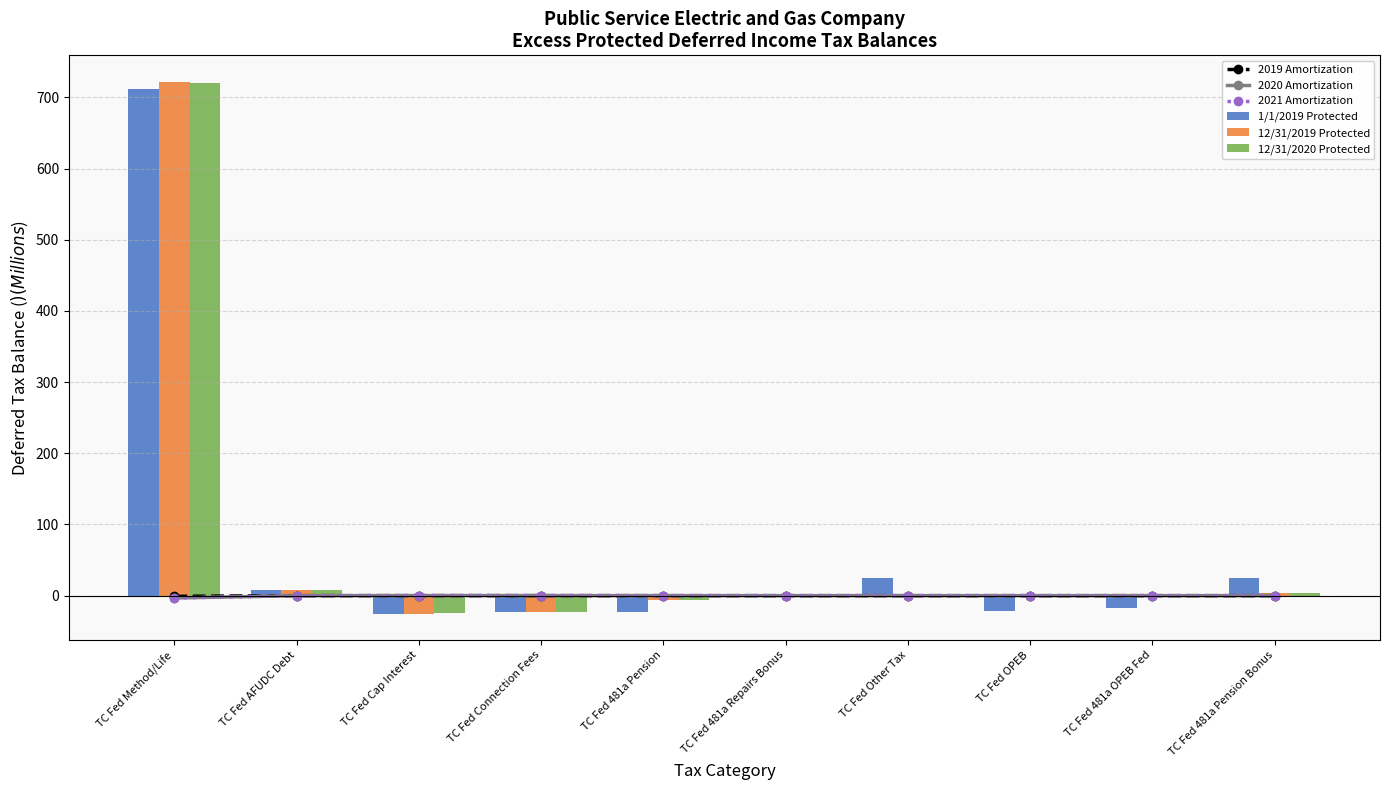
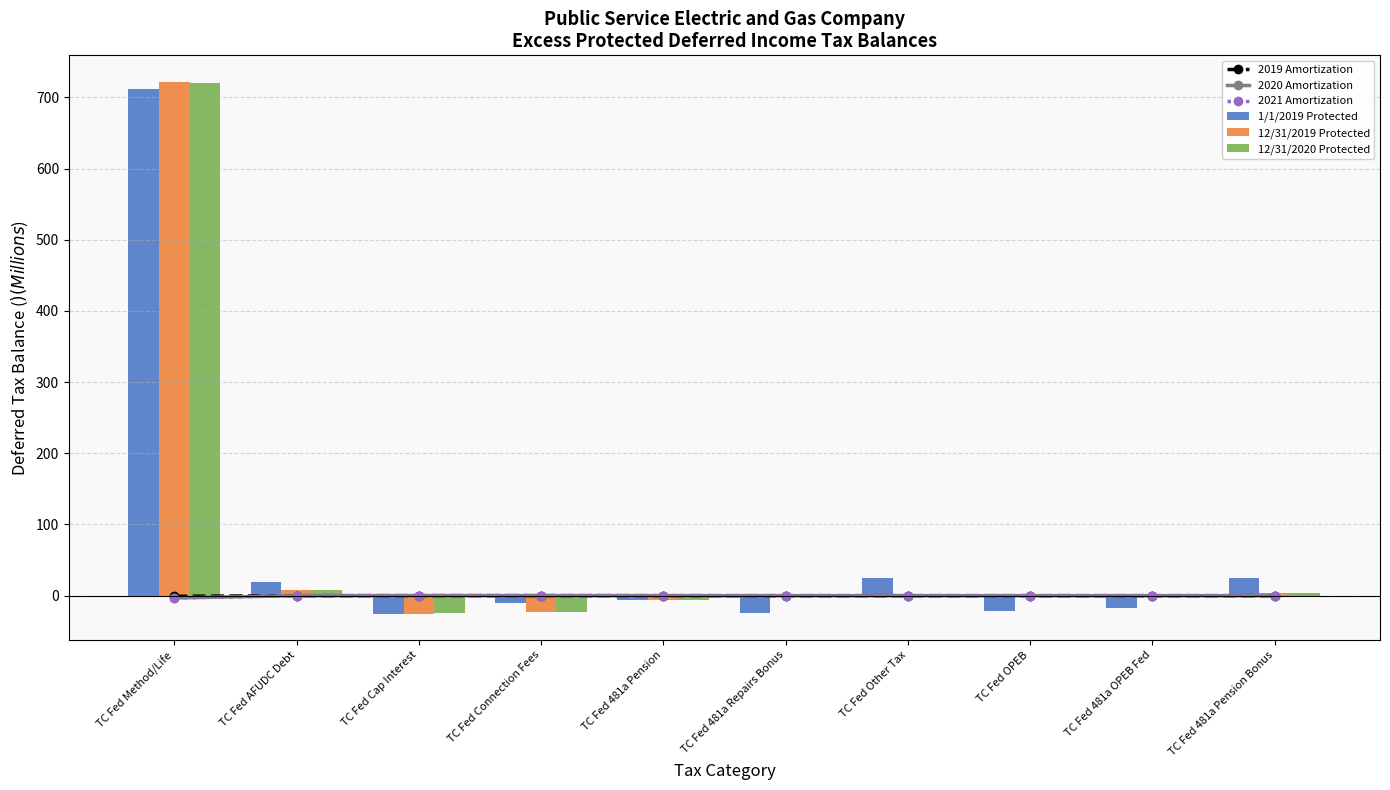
1/1/2019 Protected, TC Fed AFUDC Debt: 10 -> 20
1/1/2019 Protected, TC Fed Connection Fees: -20 -> -10
1/1/2019 Protected, TC Fed 481a Pension: -20 -> -10
1/1/2019 Protected, TC Fed 481a Repairs Bonus: 0 -> -20
